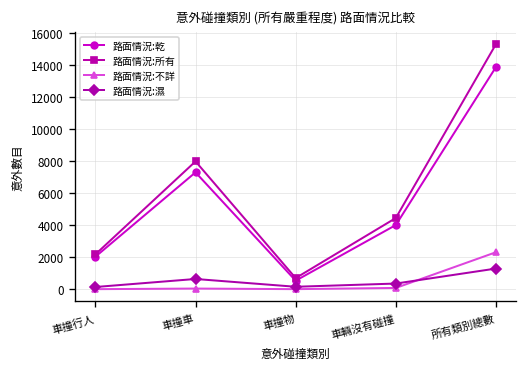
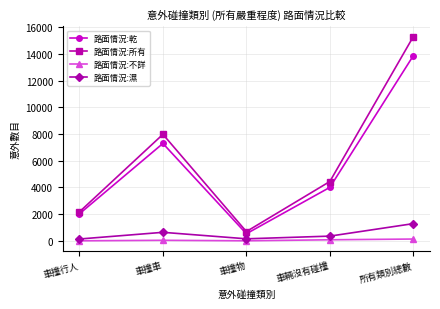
路面情況:不詳, 所有類別總數: 2300 -> 100
